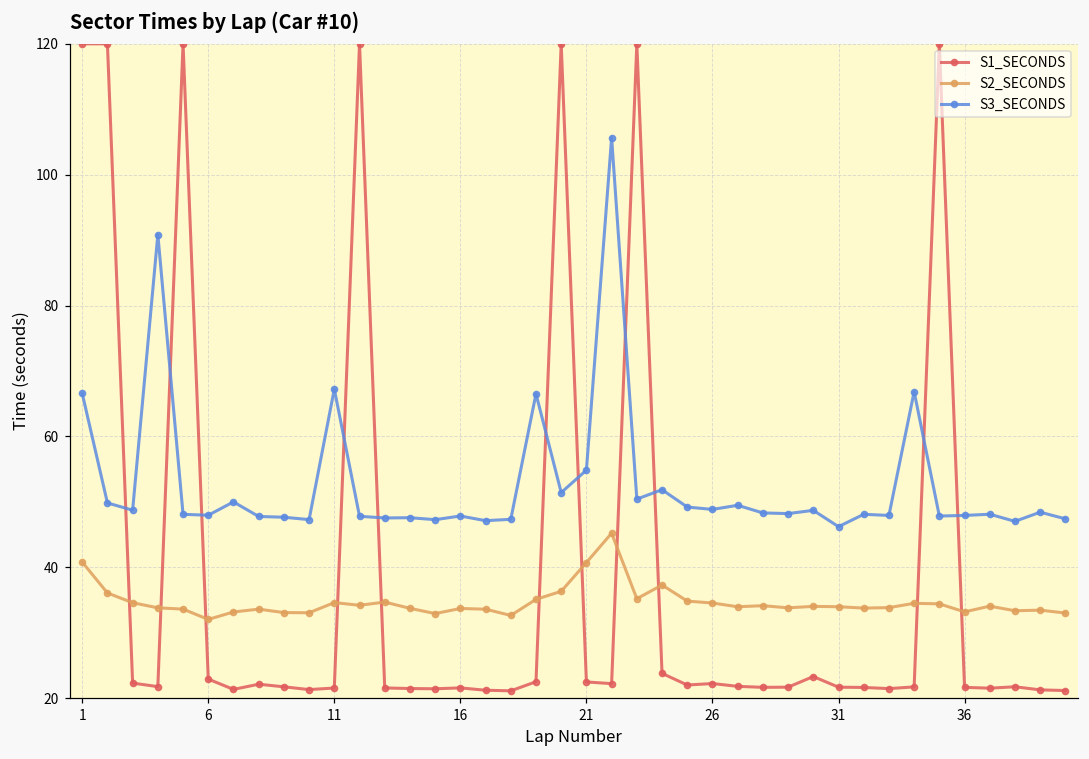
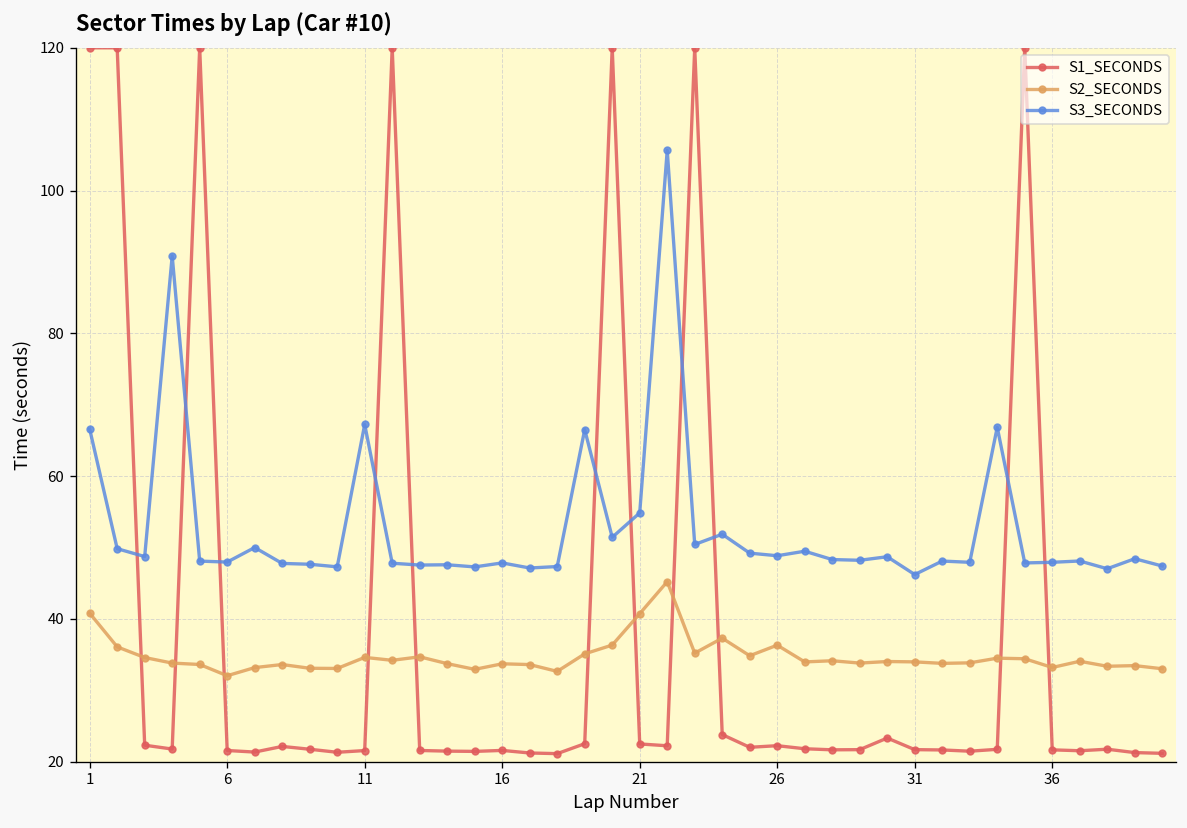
S1_SECONDS, 6: 23 -> 22
S2_SECONDS, 26: 35 -> 36
